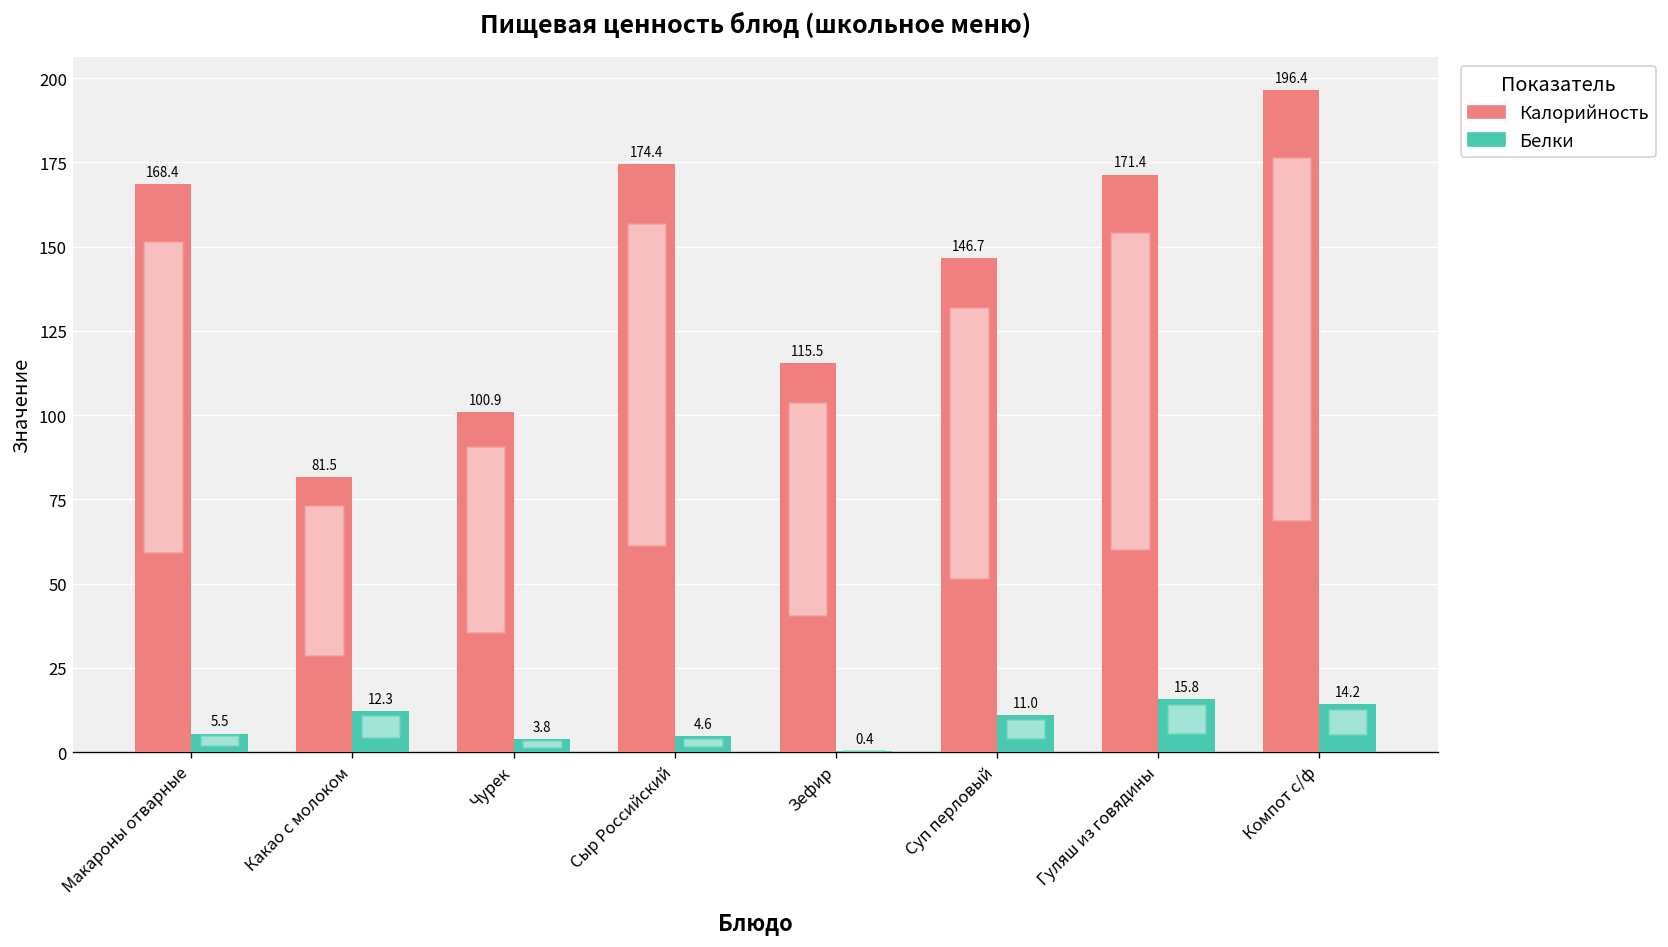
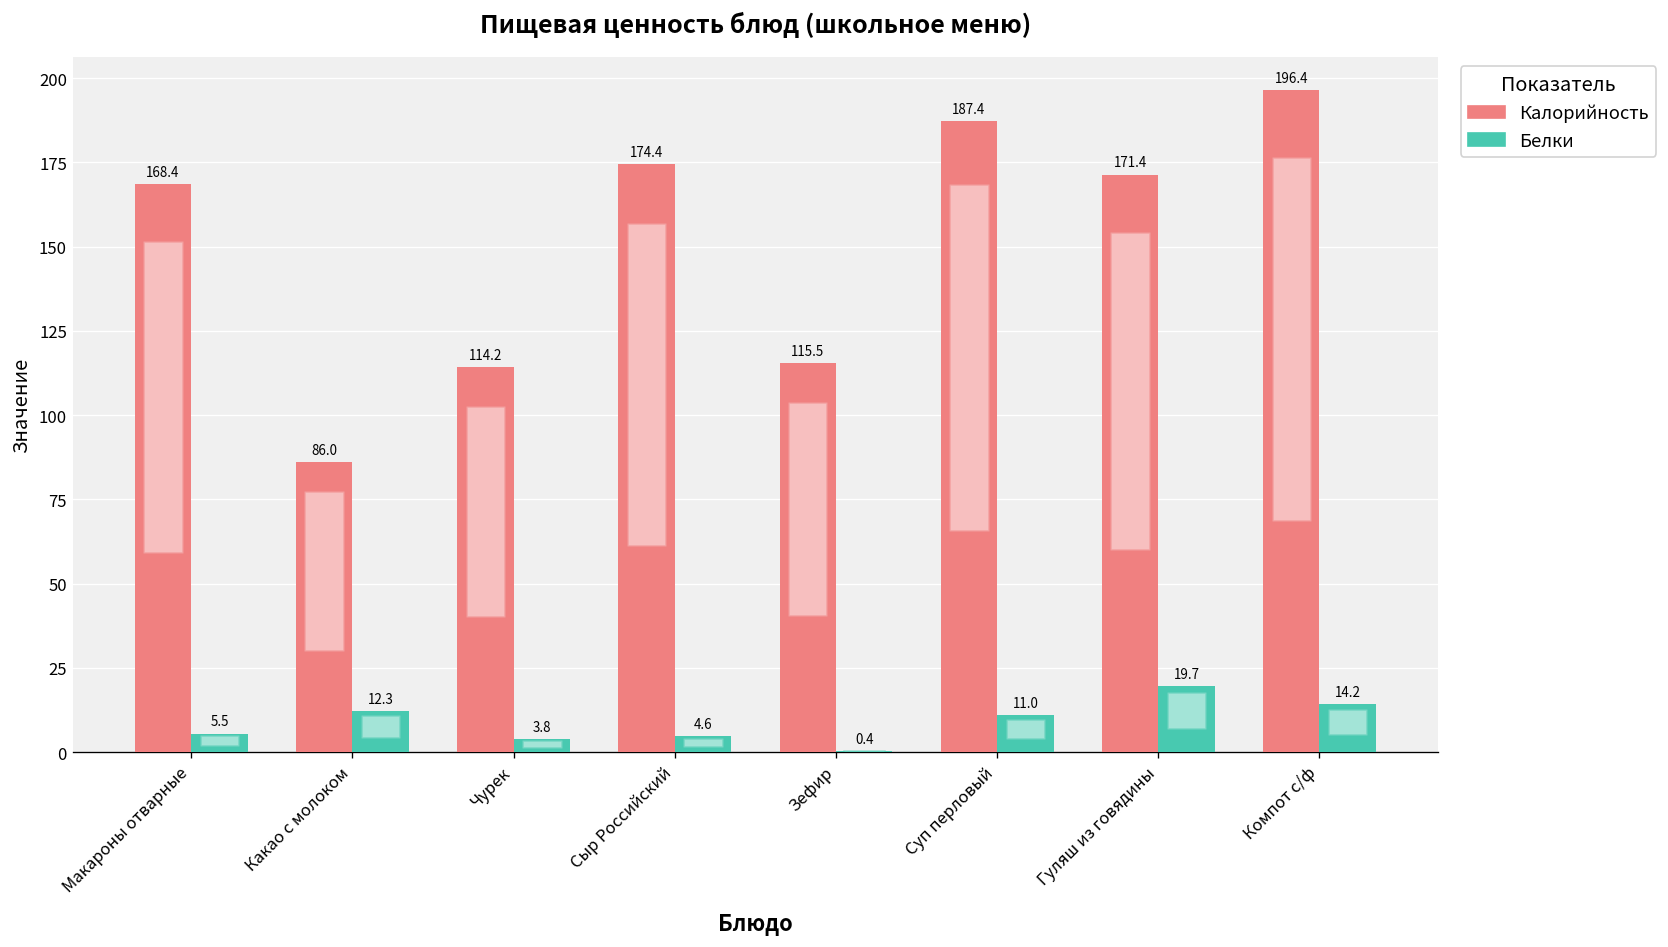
Калорийность, Какао с молоком: 81.5 -> 86.0
Калорийность, Чурек: 100.9 -> 114.2
Калорийность, Суп перловый: 146.7 -> 187.4
Белки, Гуляш из говядины: 15.8 -> 19.7
